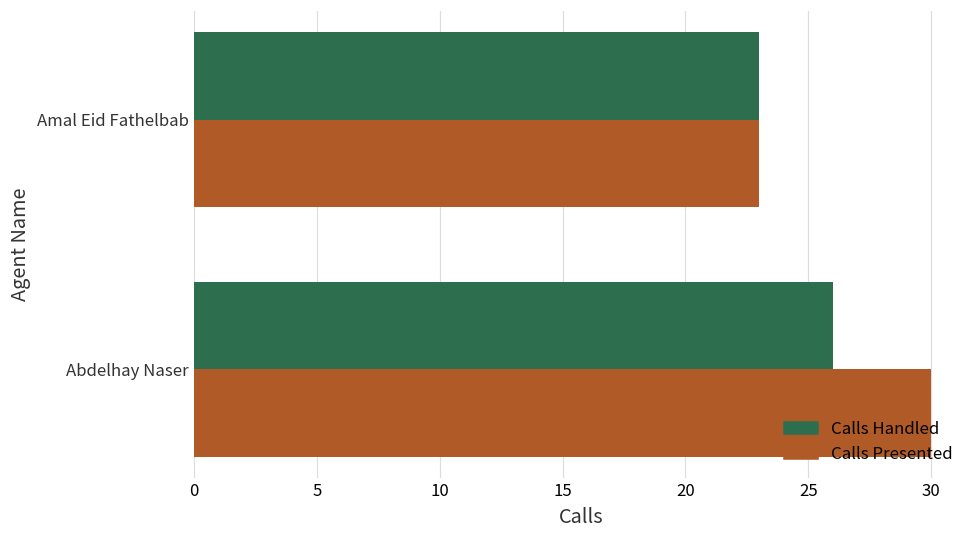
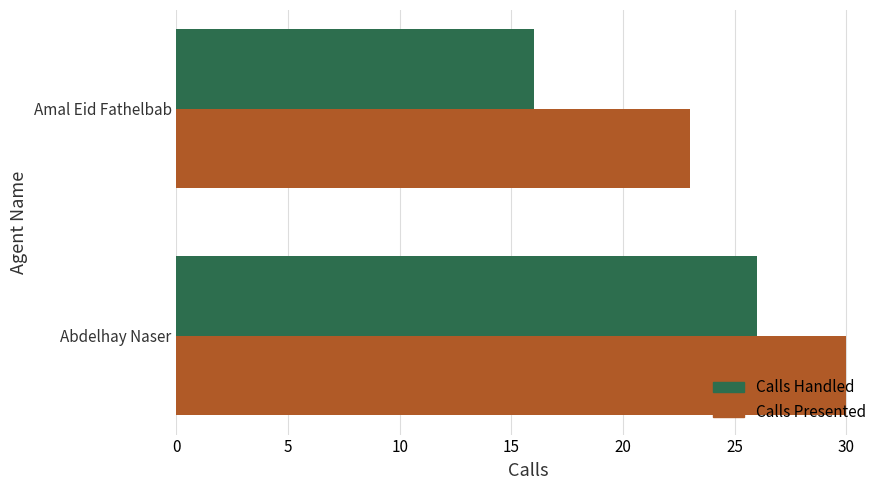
Calls Handled, Amal Eid Fathelbab: 23 -> 16
